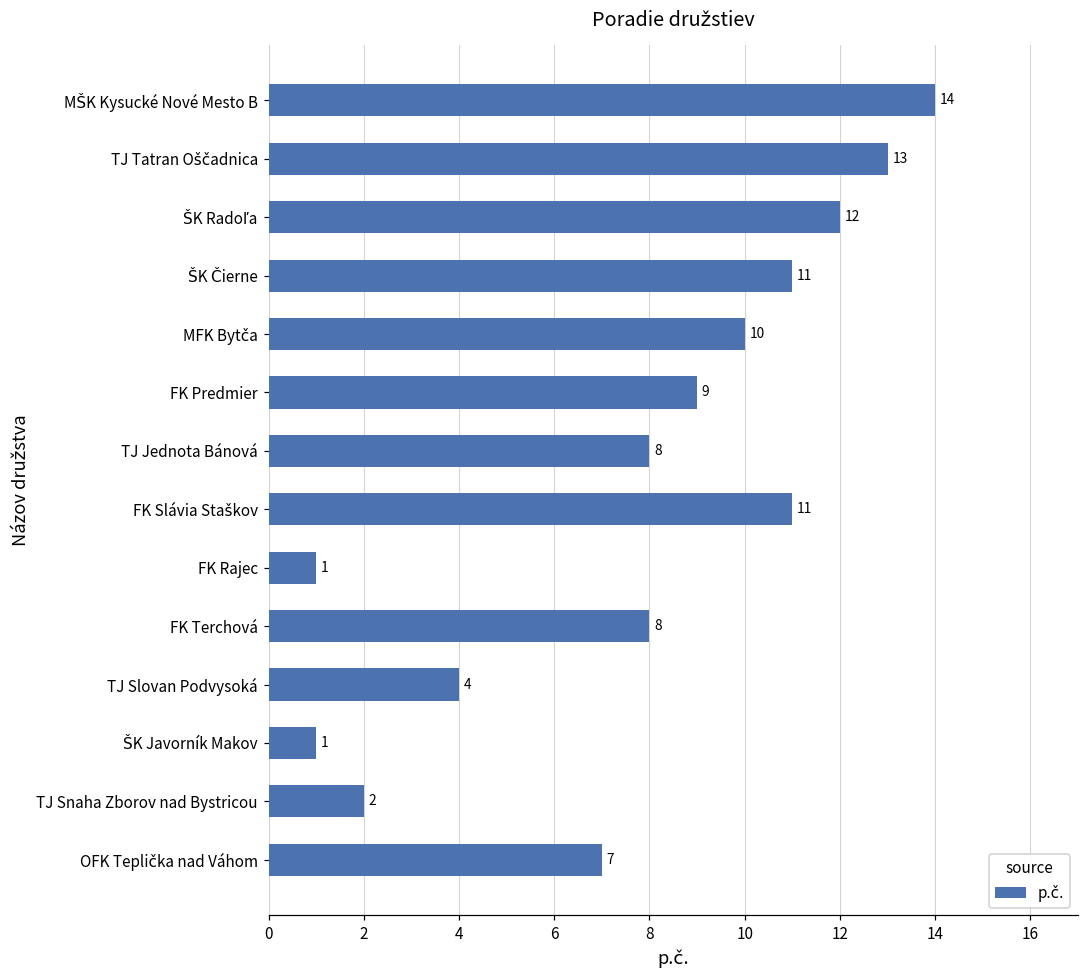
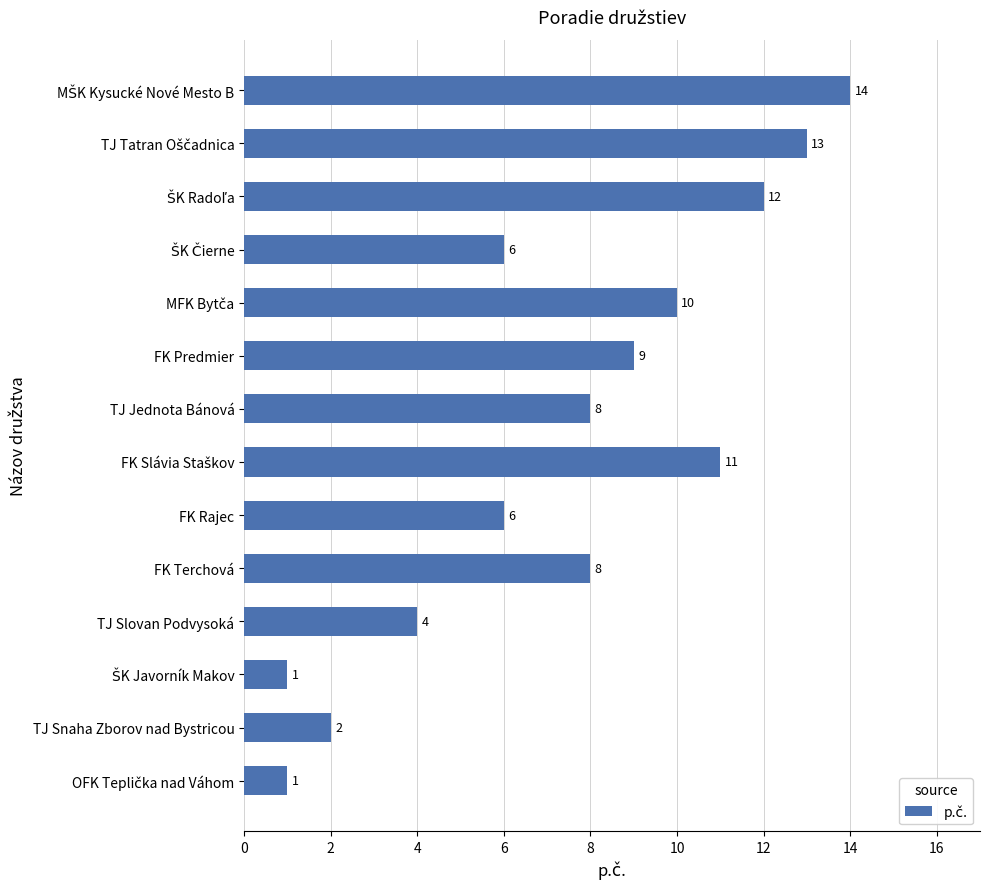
ŠK Čierne: 11 -> 6
FK Rajec: 1 -> 6
OFK Teplička nad Váhom: 7 -> 1
